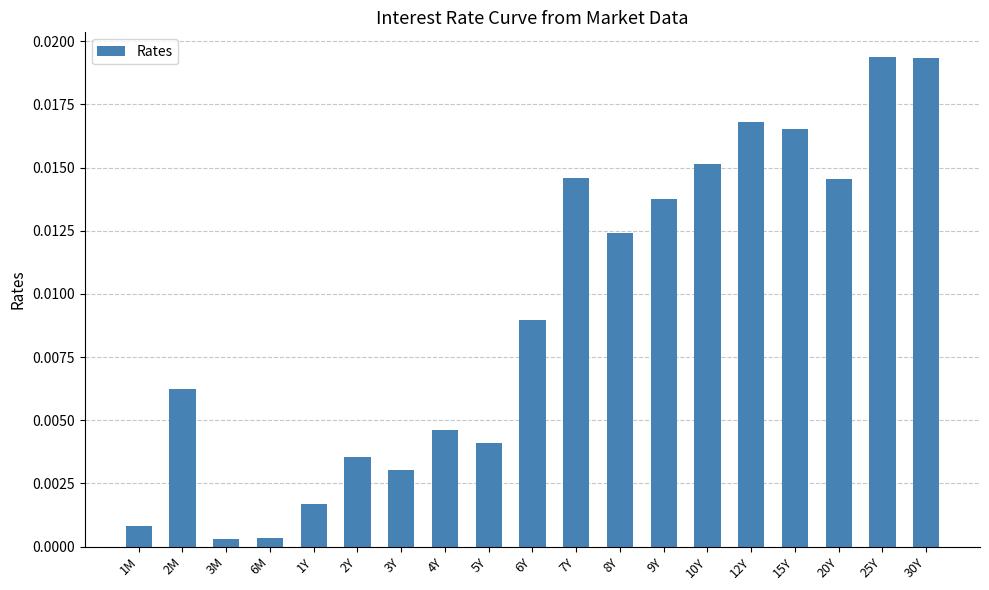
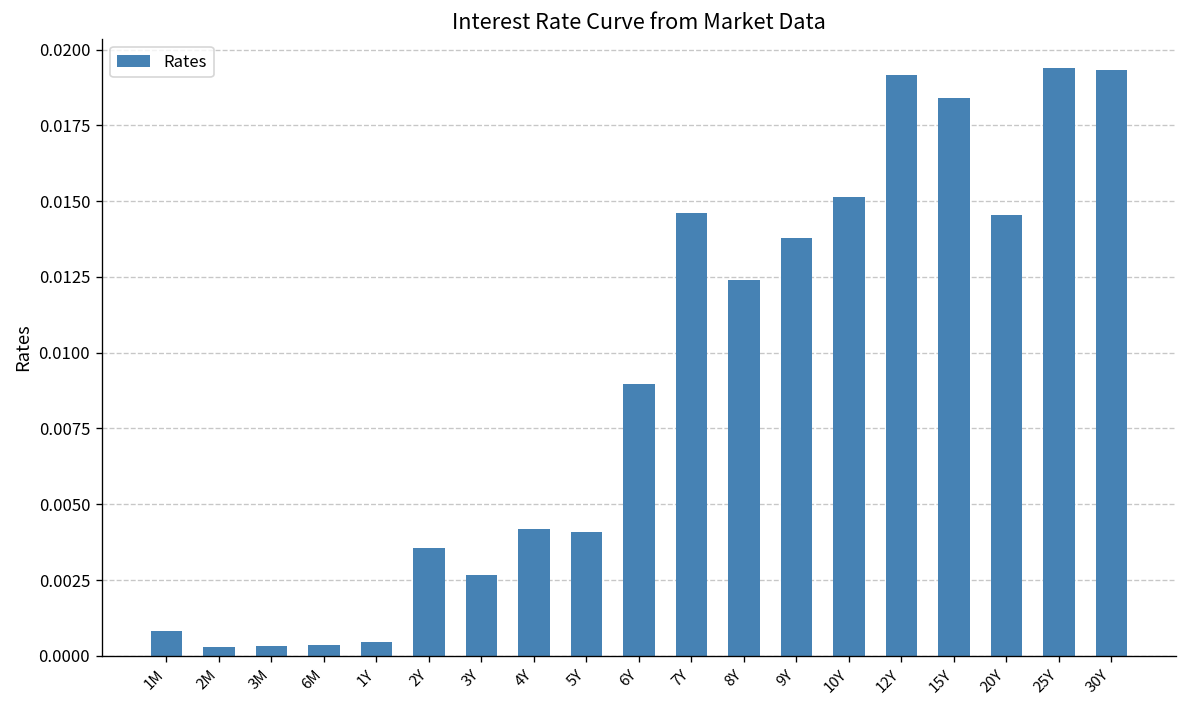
2M: 0.0062 -> 0.0003
1Y: 0.0017 -> 0.0005
3Y: 0.0030 -> 0.0027
4Y: 0.0046 -> 0.0042
12Y: 0.0168 -> 0.0192
15Y: 0.0165 -> 0.0184
